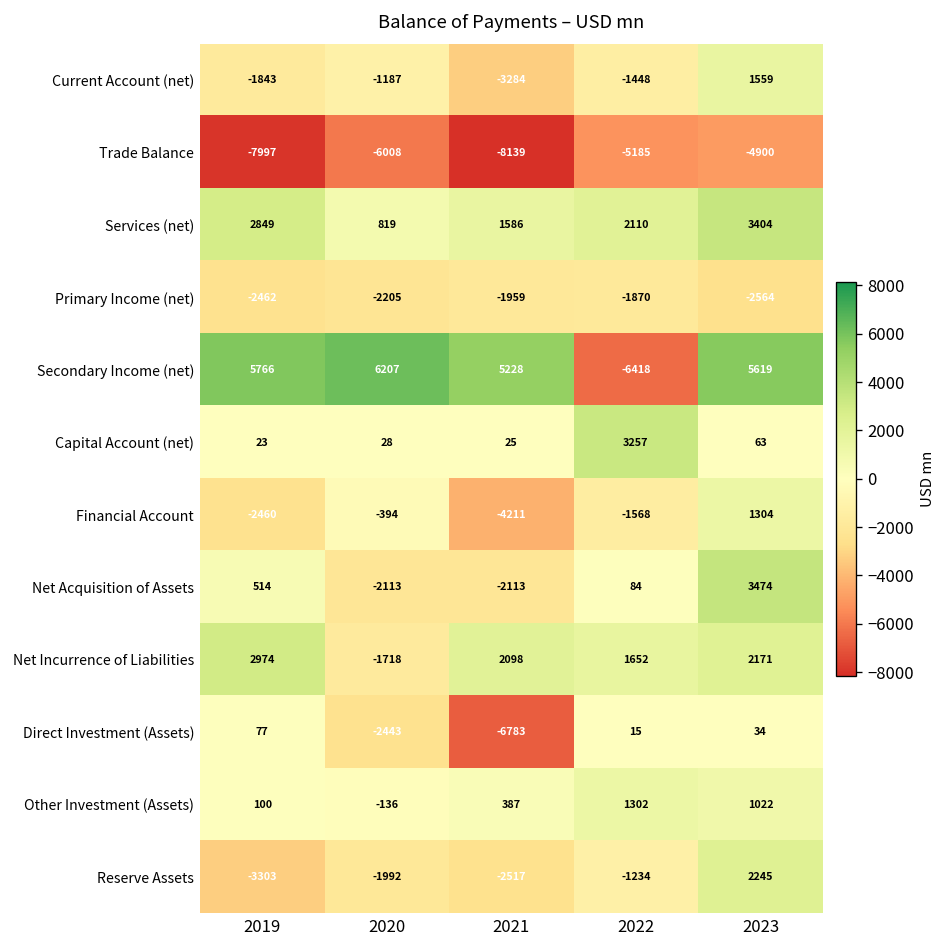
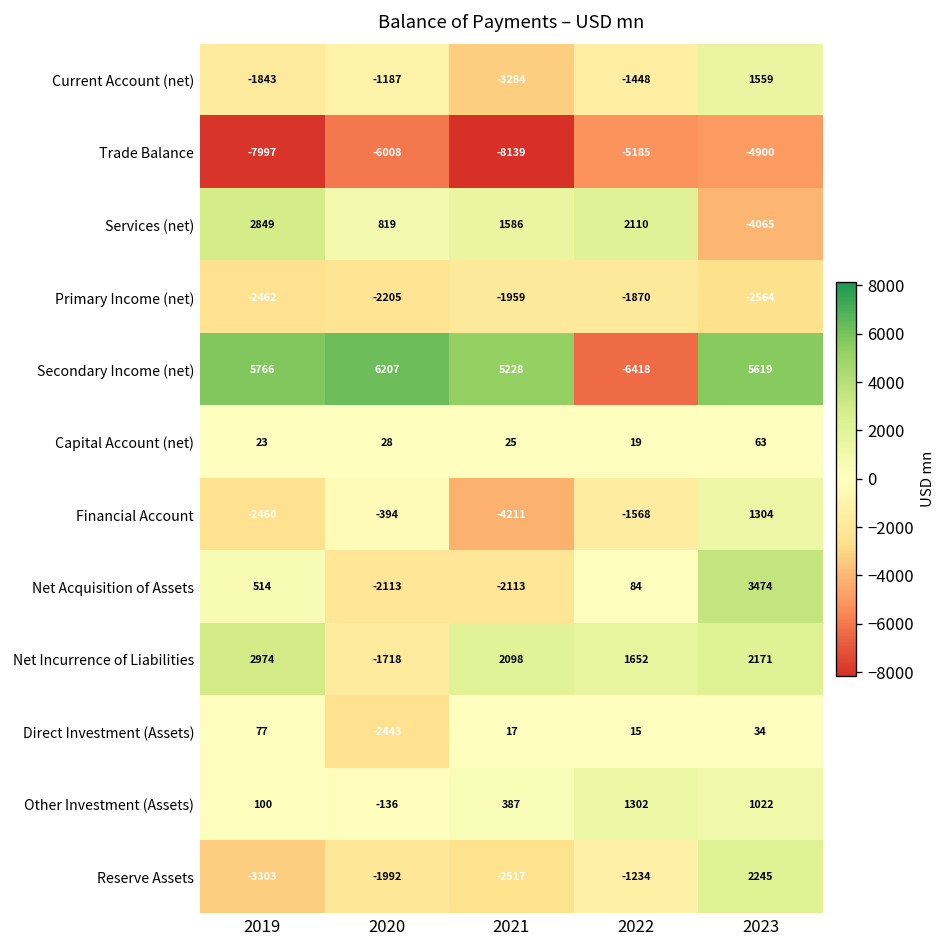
Services (net), 2023: 3404 -> -4065
Capital Account (net), 2022: 3257 -> 19
Direct Investment (Assets), 2021: -6783 -> 17
